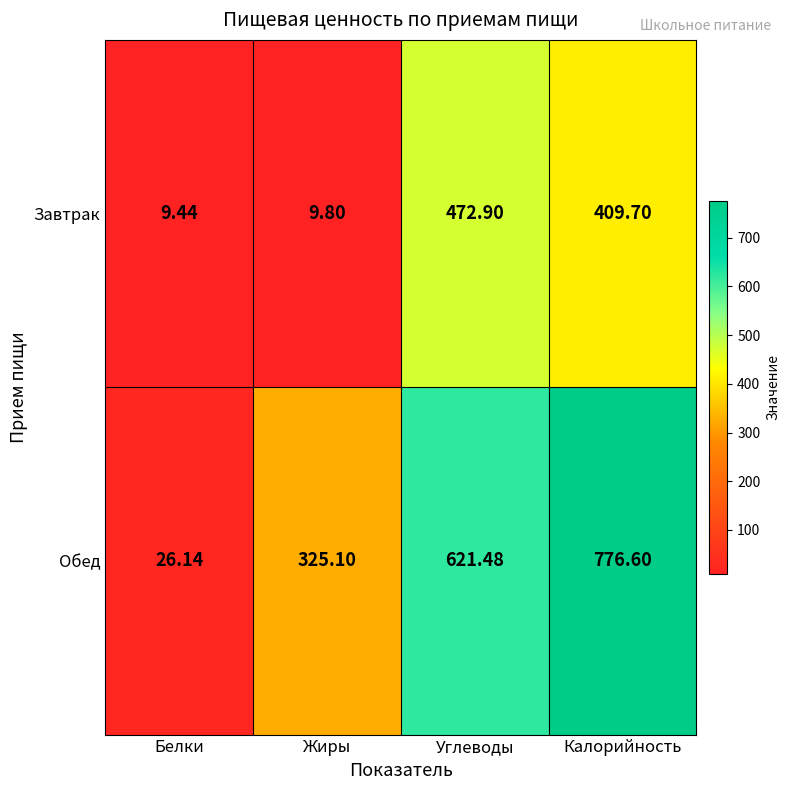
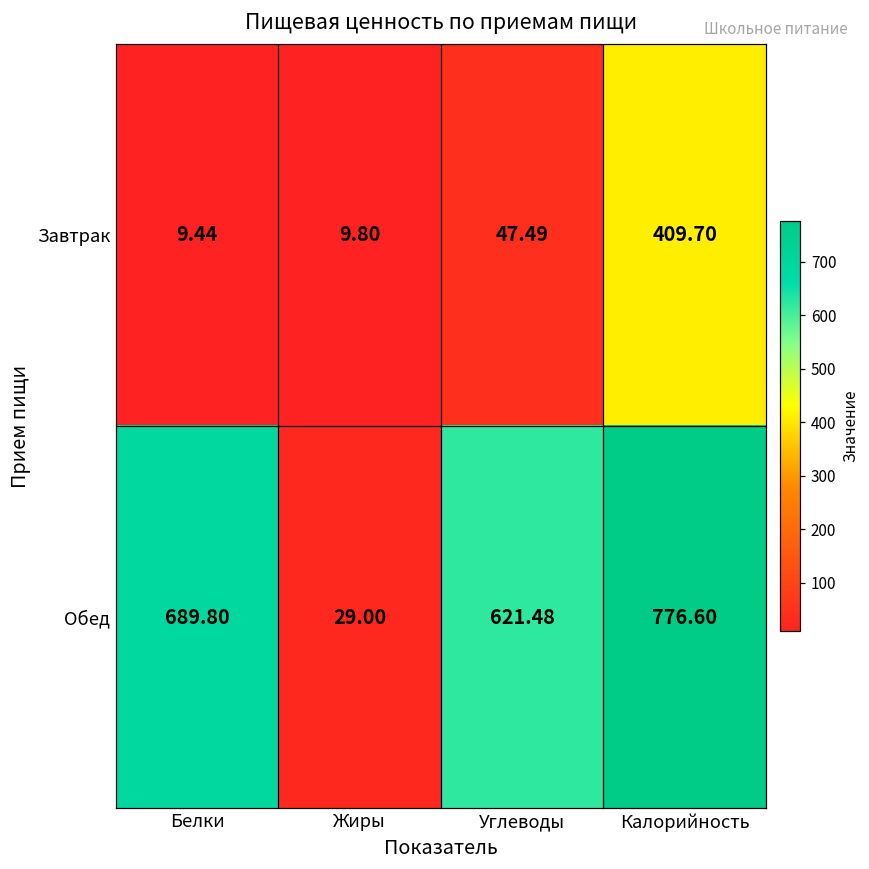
Завтрак, Углеводы: 472.90 -> 47.49
Обед, Белки: 26.14 -> 689.80
Обед, Жиры: 325.10 -> 29.00
